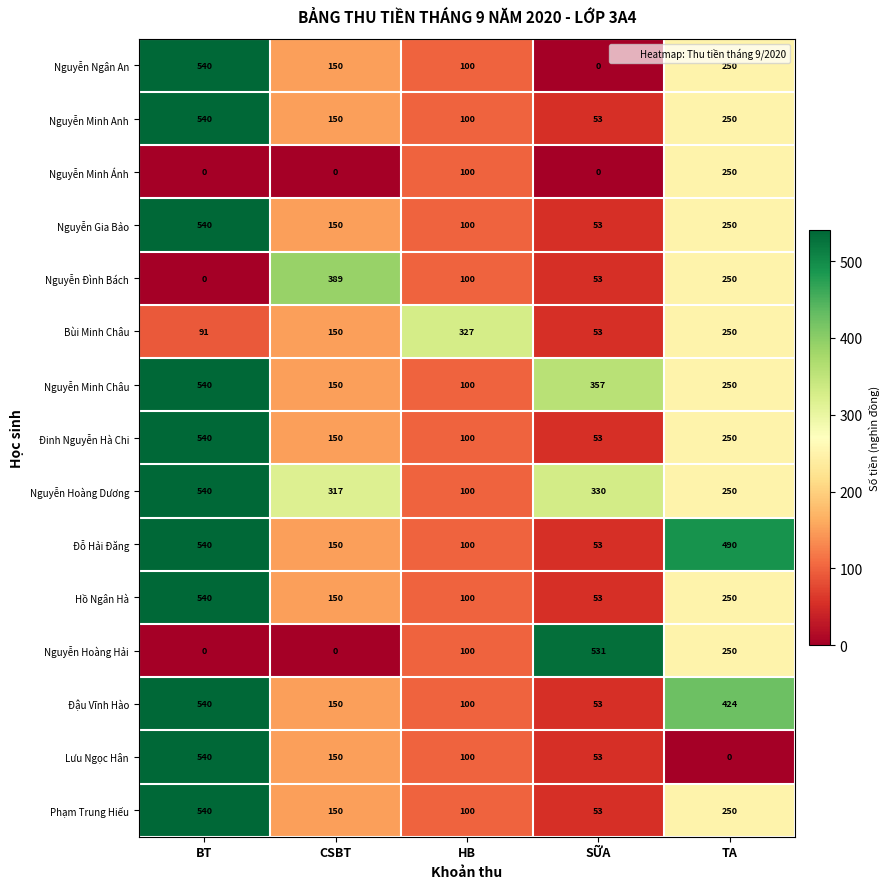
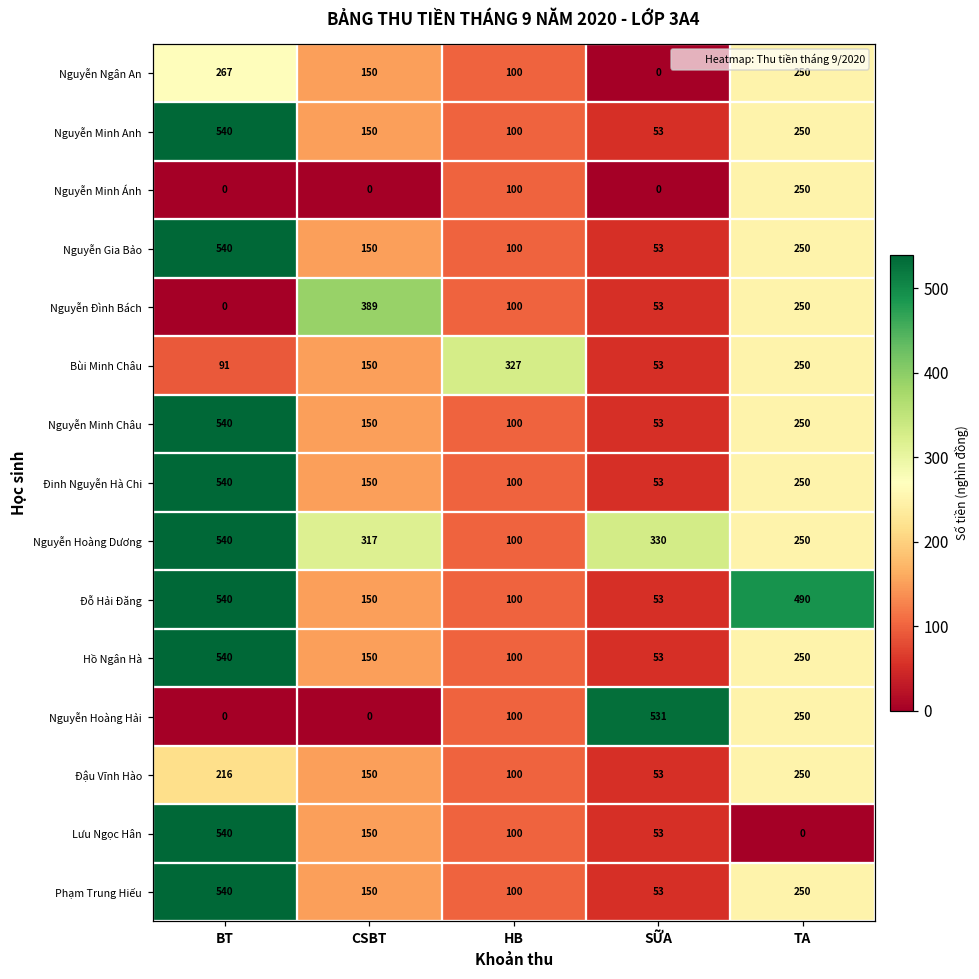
Nguyễn Ngân An, BT: 540 -> 267
Nguyễn Minh Châu, SỮA: 357 -> 53
Đậu Vĩnh Hào, BT: 540 -> 216
Đậu Vĩnh Hào, TA: 424 -> 250
